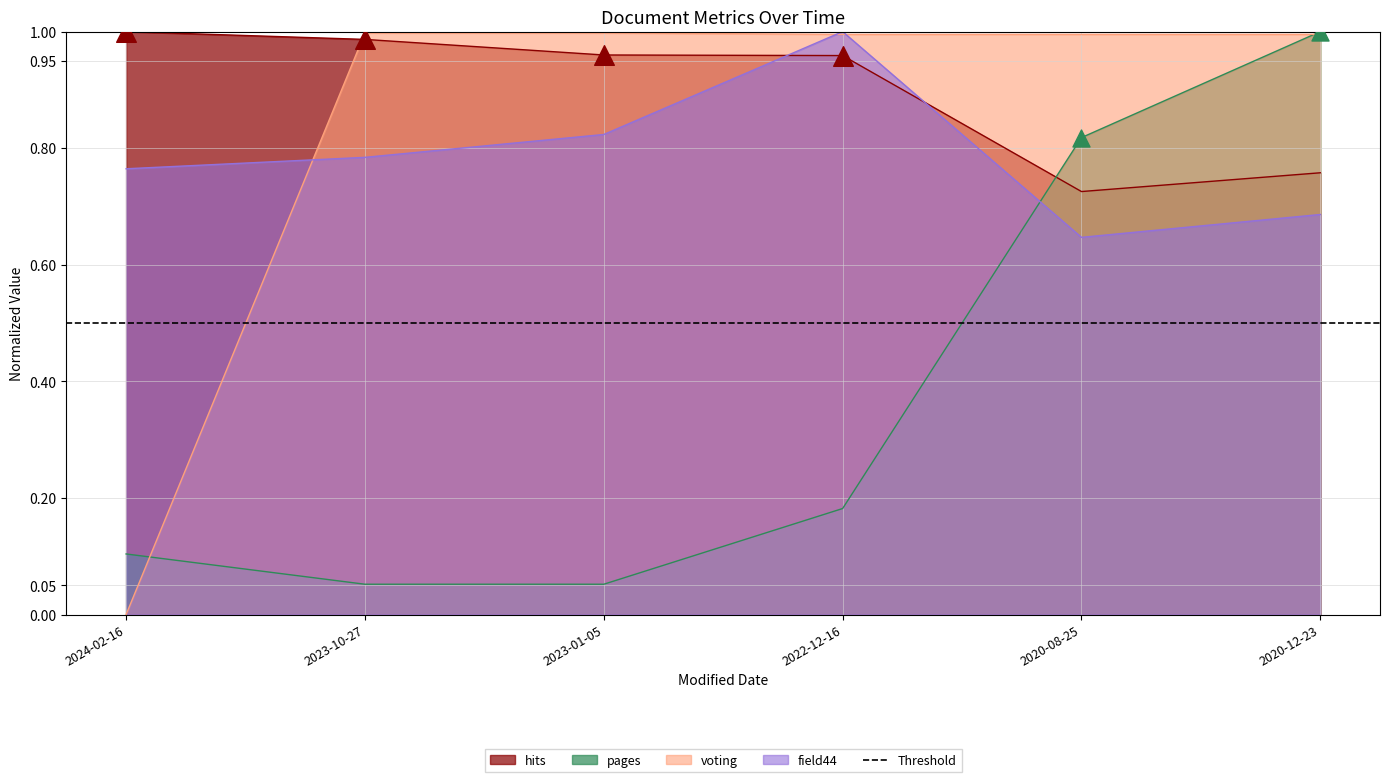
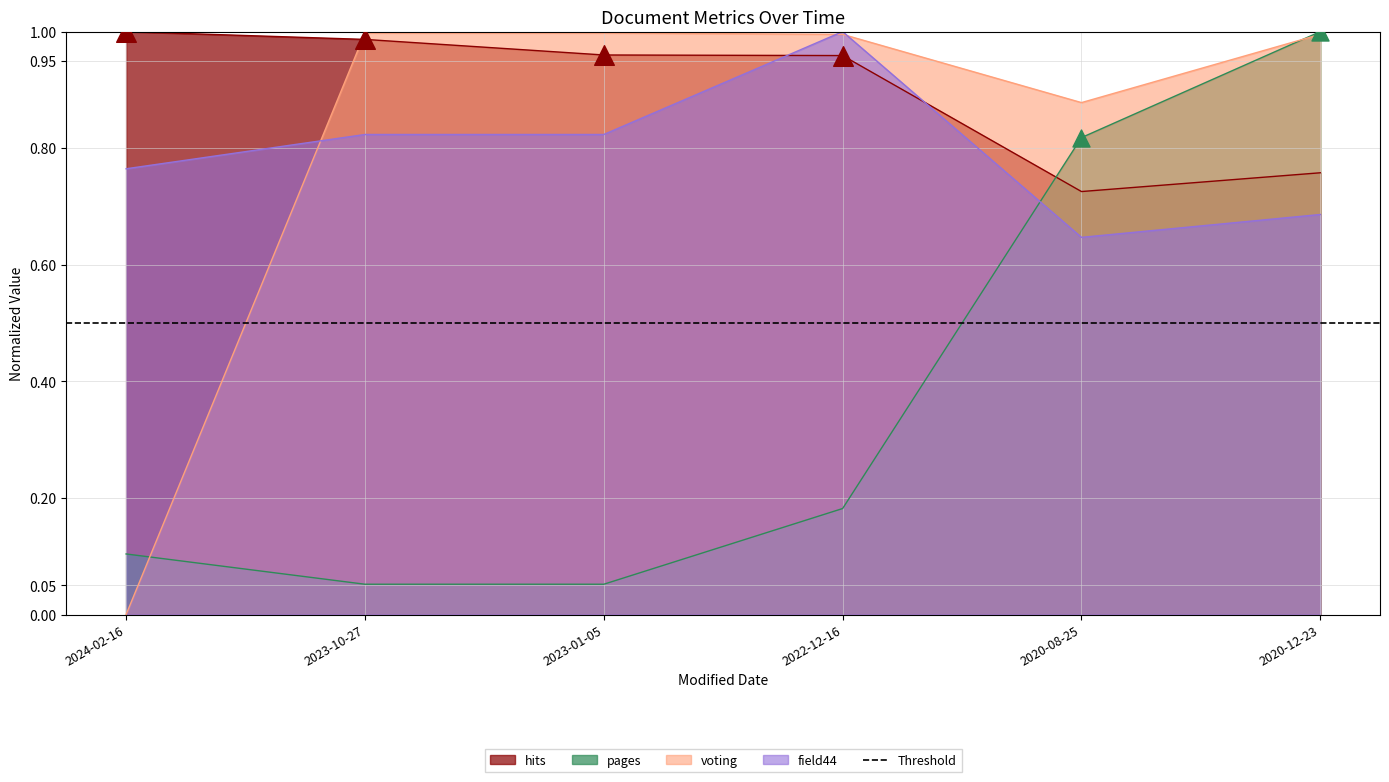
field44, 2023-10-27: 0.78 -> 0.82
voting, 2020-08-25: 1.00 -> 0.88
